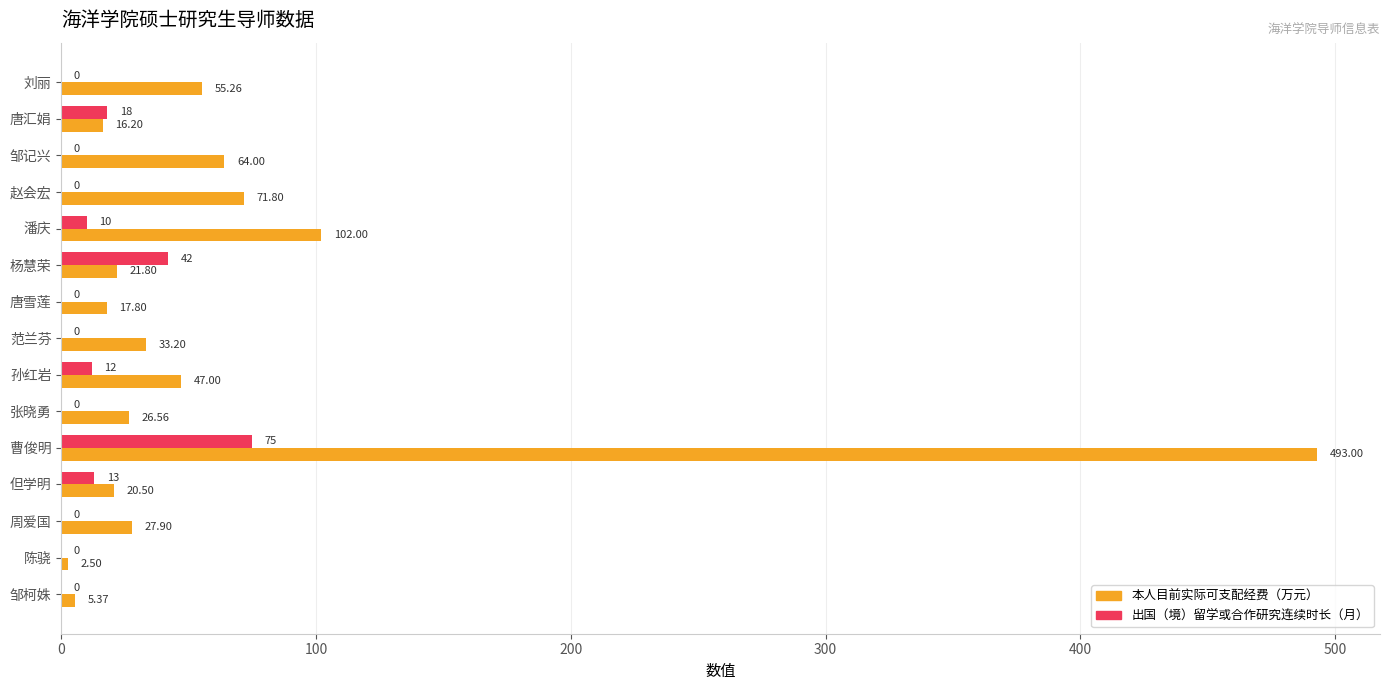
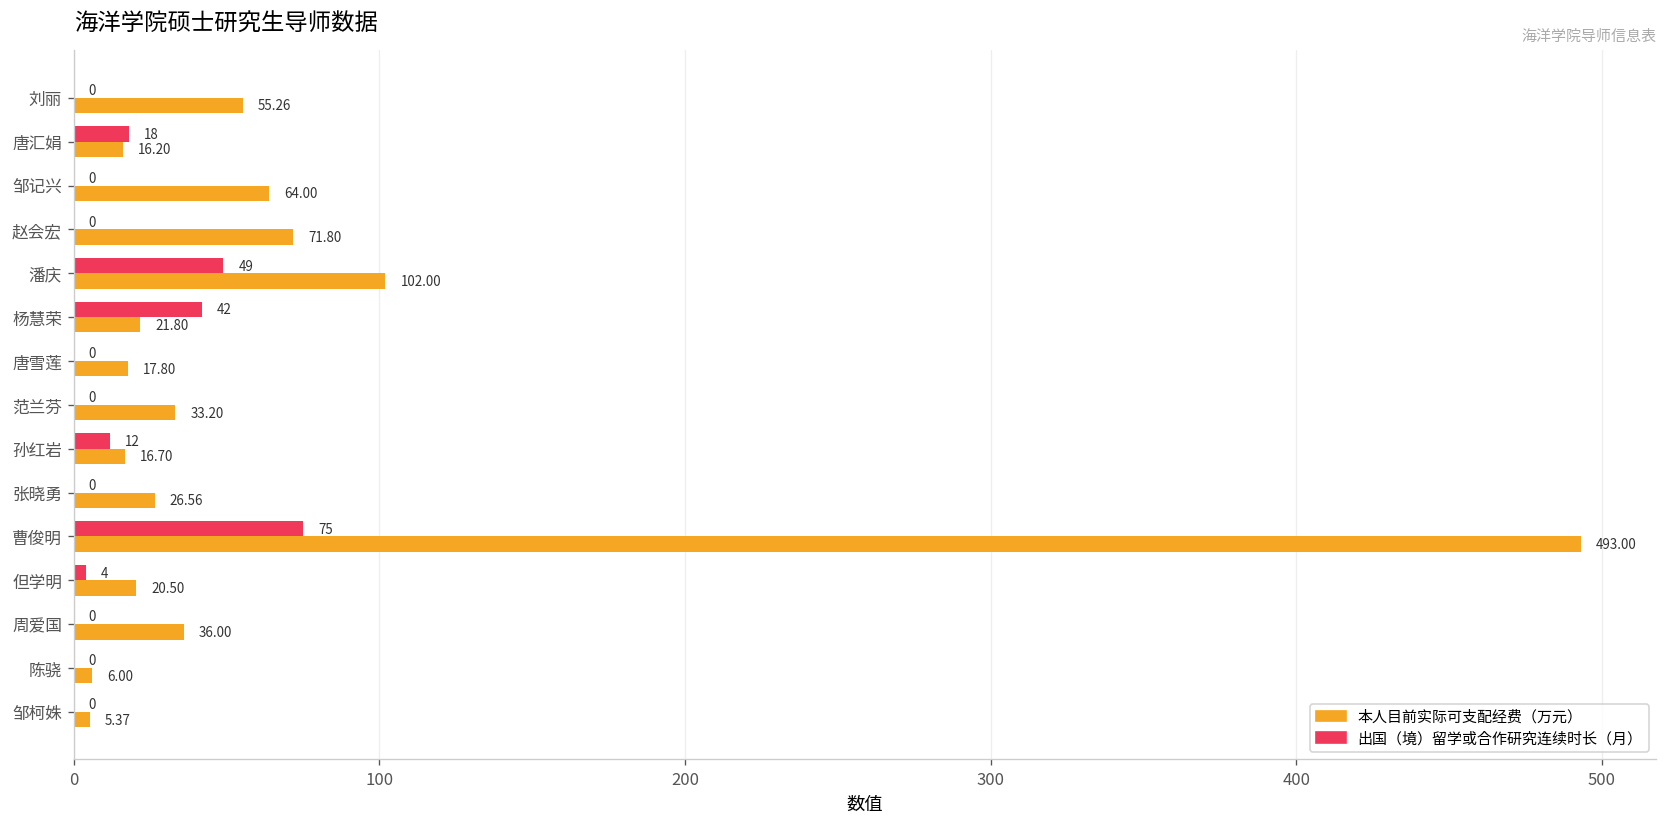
出国（境）留学或合作研究连续时长（月）, 潘庆: 10 -> 49
本人目前实际可支配经费（万元）, 孙红岩: 47.00 -> 16.70
出国（境）留学或合作研究连续时长（月）, 但学明: 13 -> 4
本人目前实际可支配经费（万元）, 周爱国: 27.90 -> 36.00
本人目前实际可支配经费（万元）, 陈骁: 2.50 -> 6.00
